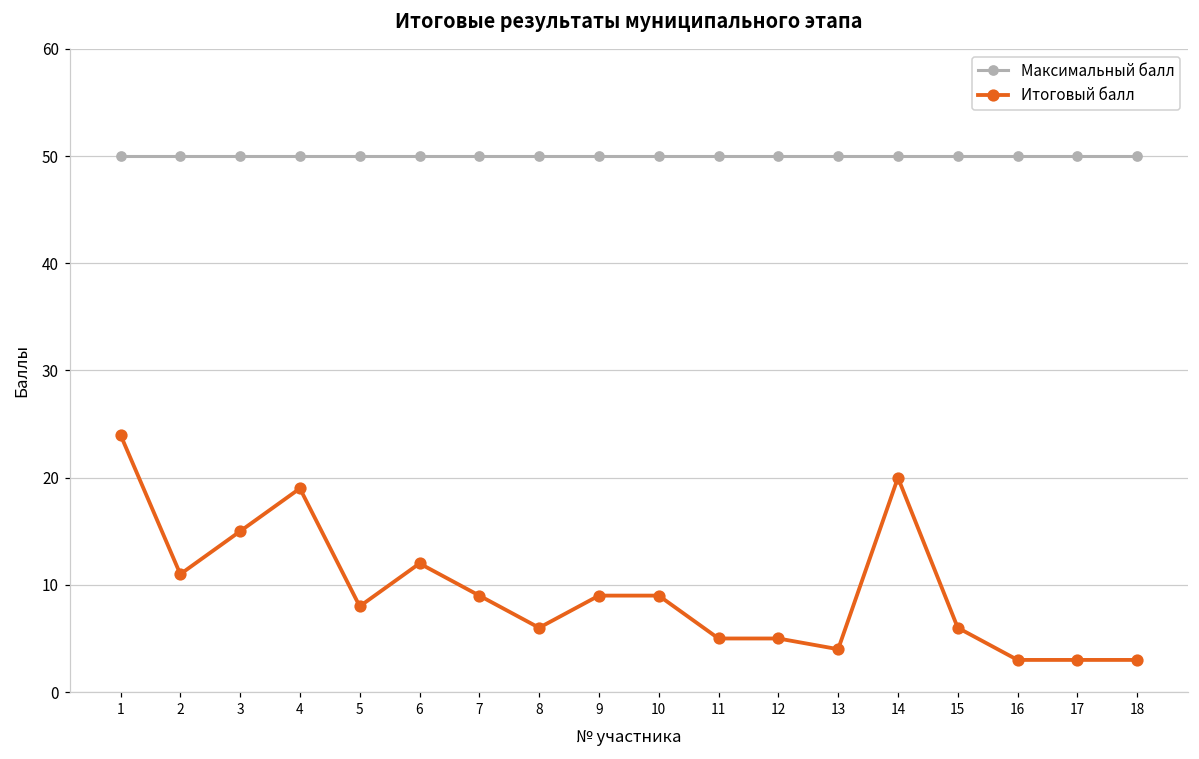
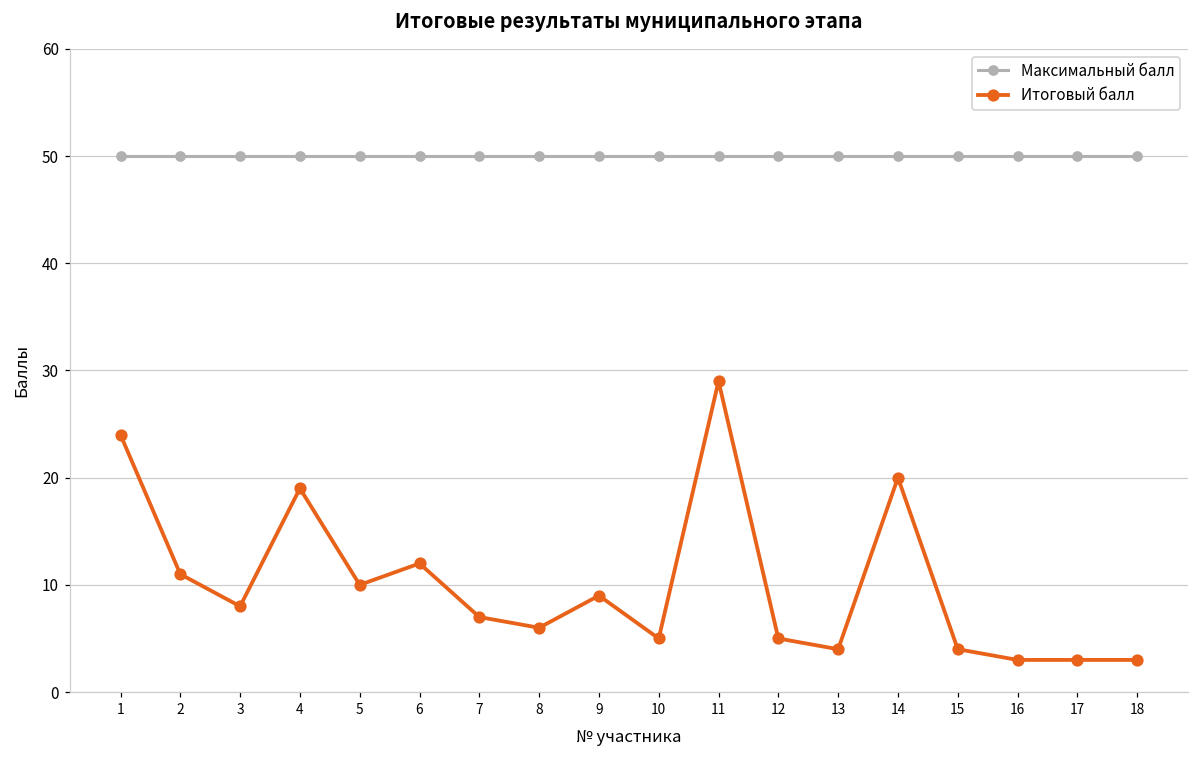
Итоговый балл, 3: 15 -> 8
Итоговый балл, 5: 8 -> 10
Итоговый балл, 7: 9 -> 7
Итоговый балл, 10: 9 -> 5
Итоговый балл, 11: 5 -> 29
Итоговый балл, 15: 6 -> 4
